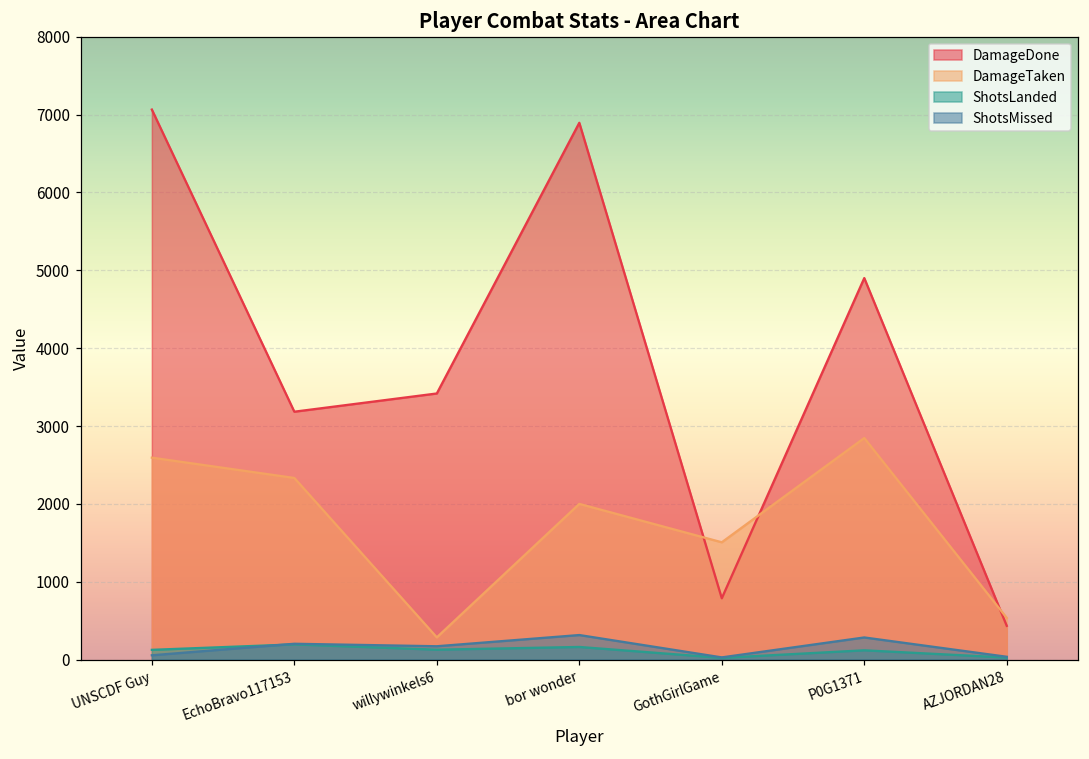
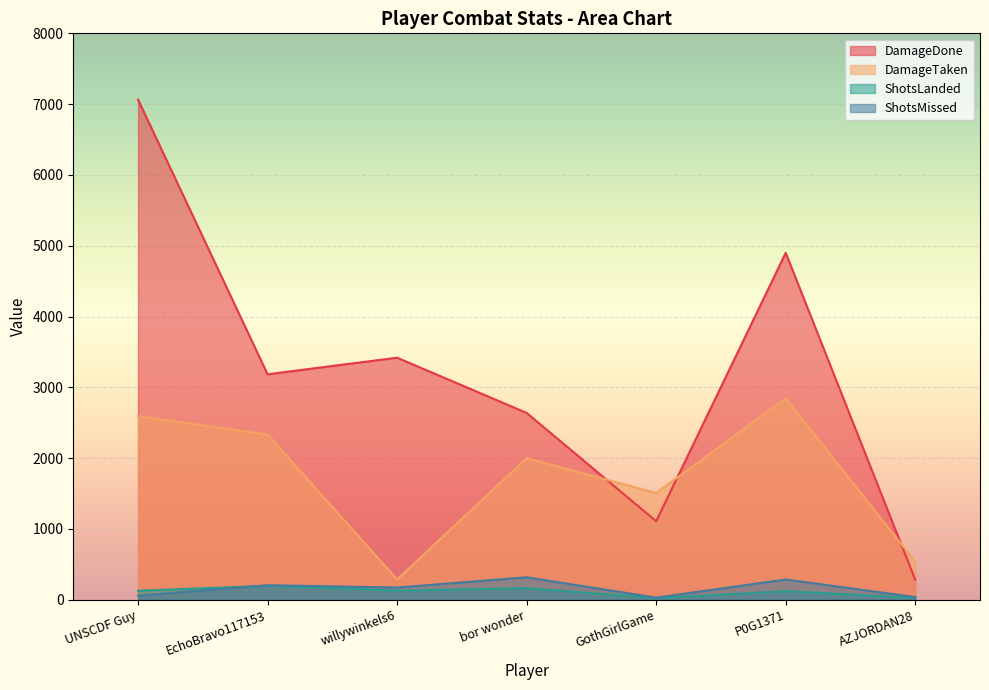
DamageDone, bor wonder: 6900 -> 2600
DamageDone, GothGirlGame: 800 -> 1100
DamageDone, AZJORDAN28: 400 -> 300
